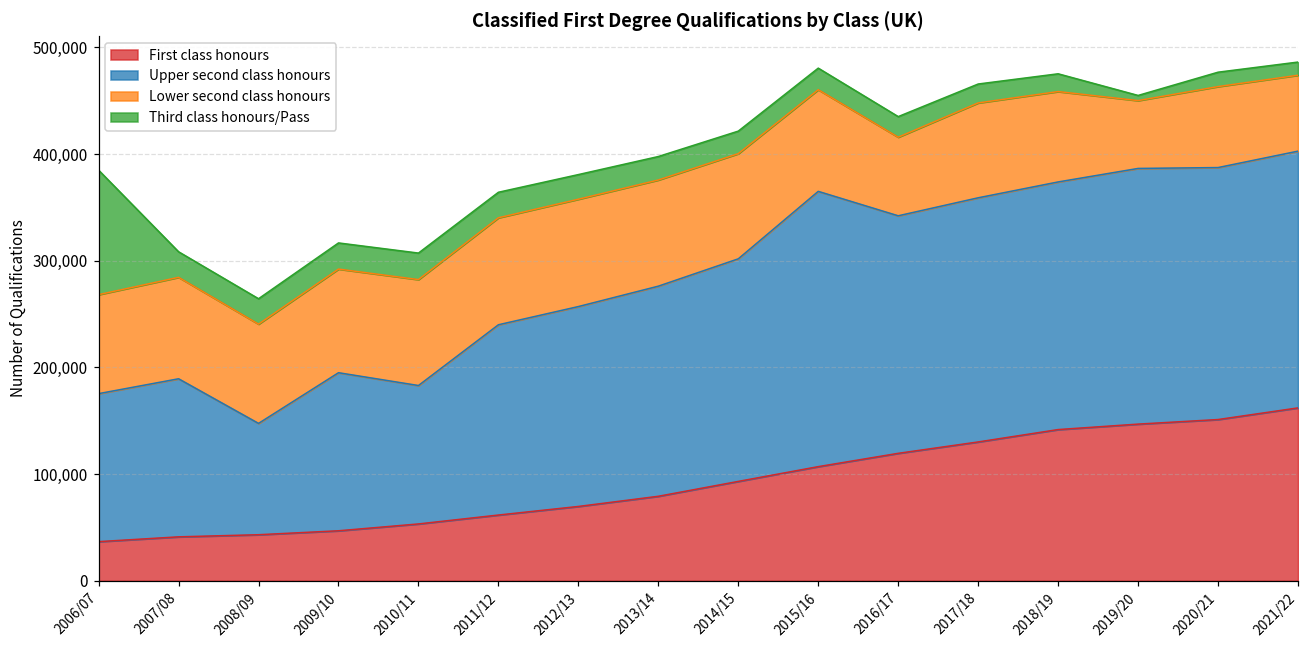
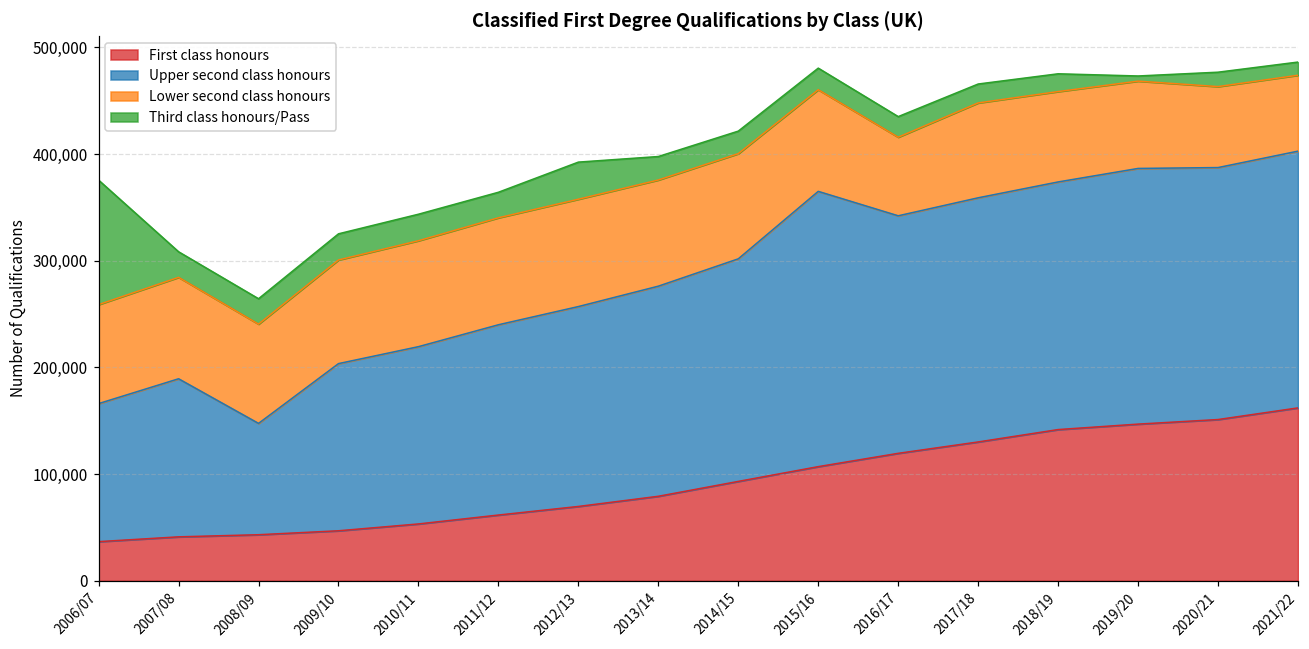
Upper second class honours, 2006/07: 140,000 -> 130,000
Upper second class honours, 2009/10: 150,000 -> 160,000
Upper second class honours, 2010/11: 130,000 -> 170,000
Third class honours/Pass, 2012/13: 20,000 -> 30,000
Lower second class honours, 2019/20: 60,000 -> 80,000
